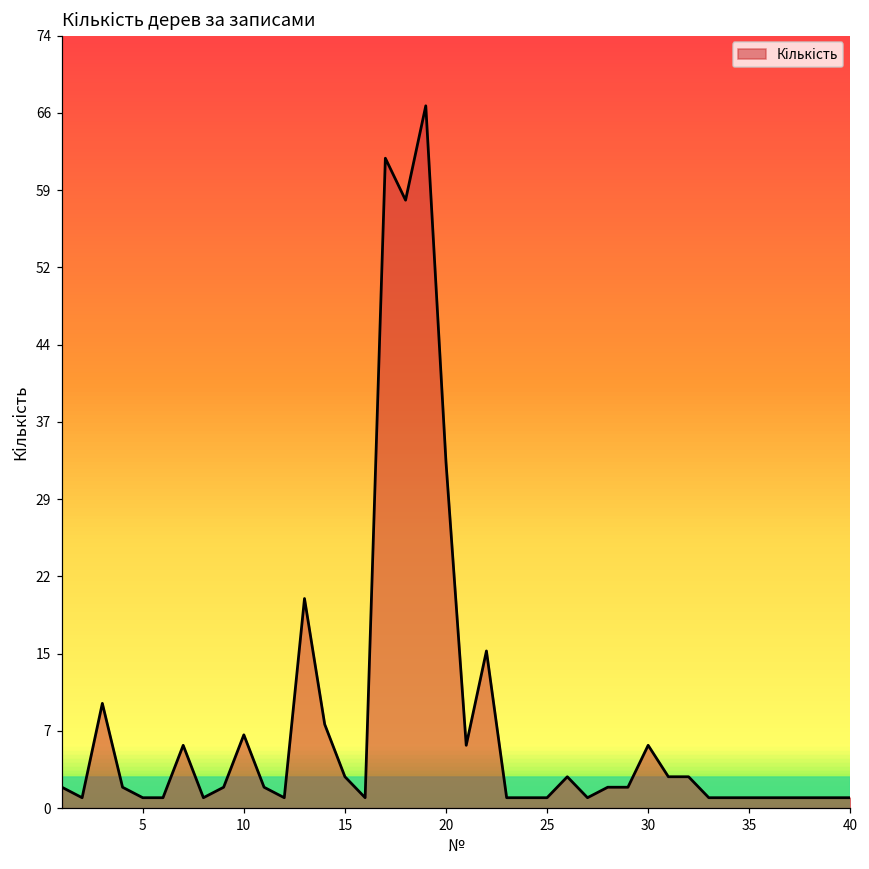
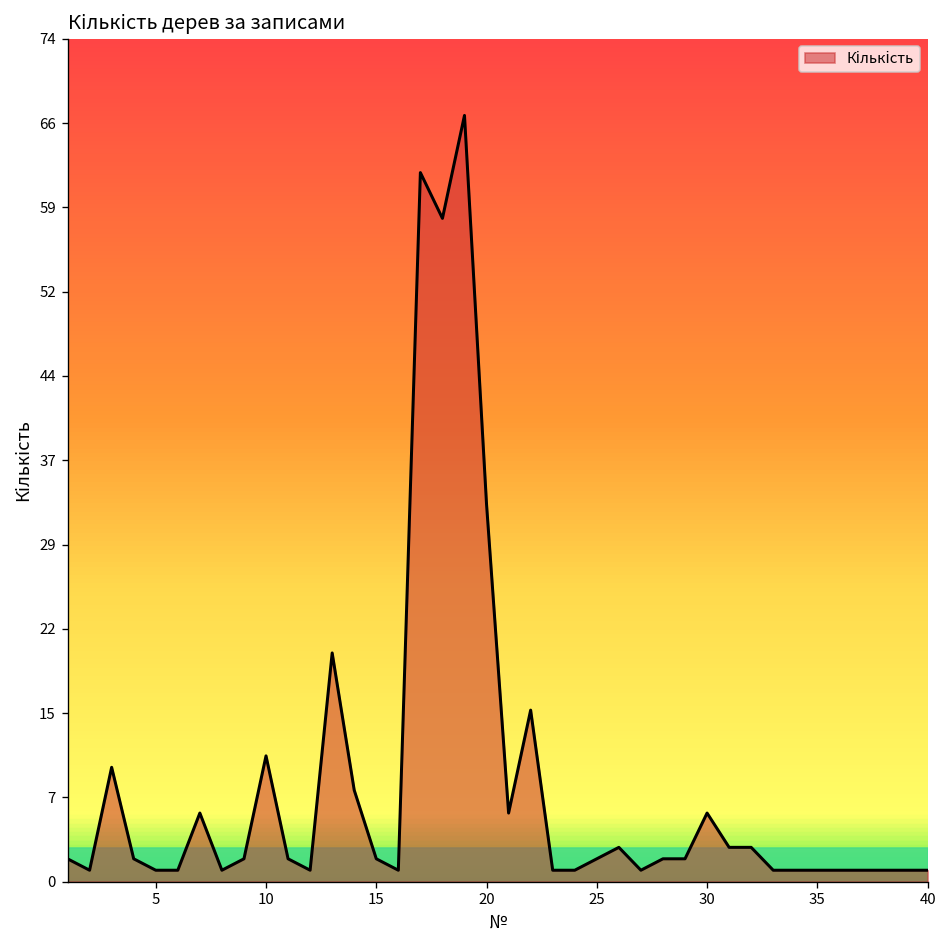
10: 7 -> 11
15: 3 -> 2
25: 1 -> 2
